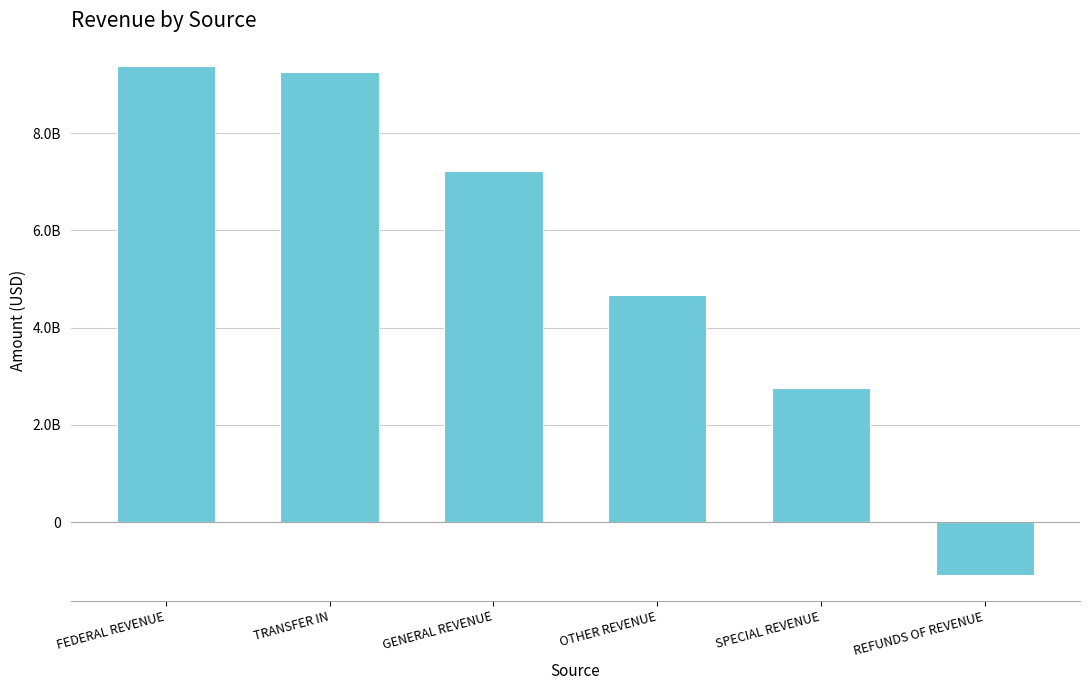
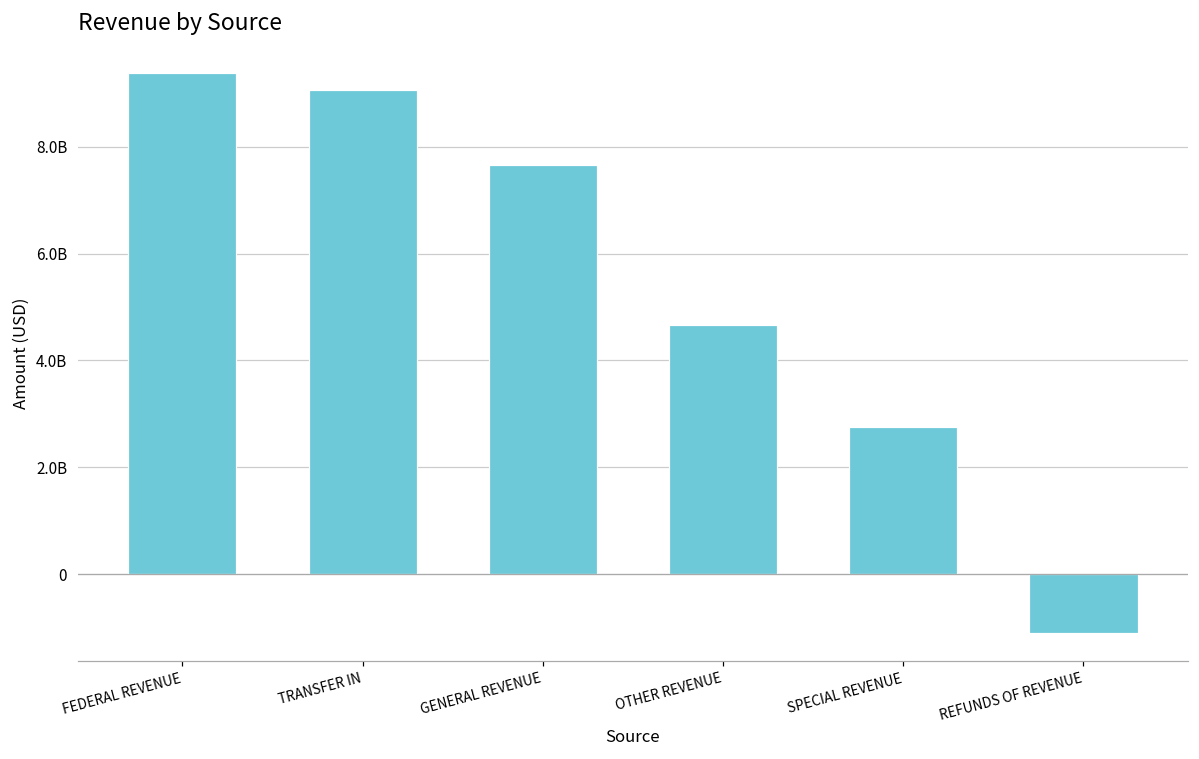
TRANSFER IN: 9300000000 -> 9100000000
GENERAL REVENUE: 7200000000 -> 7700000000
